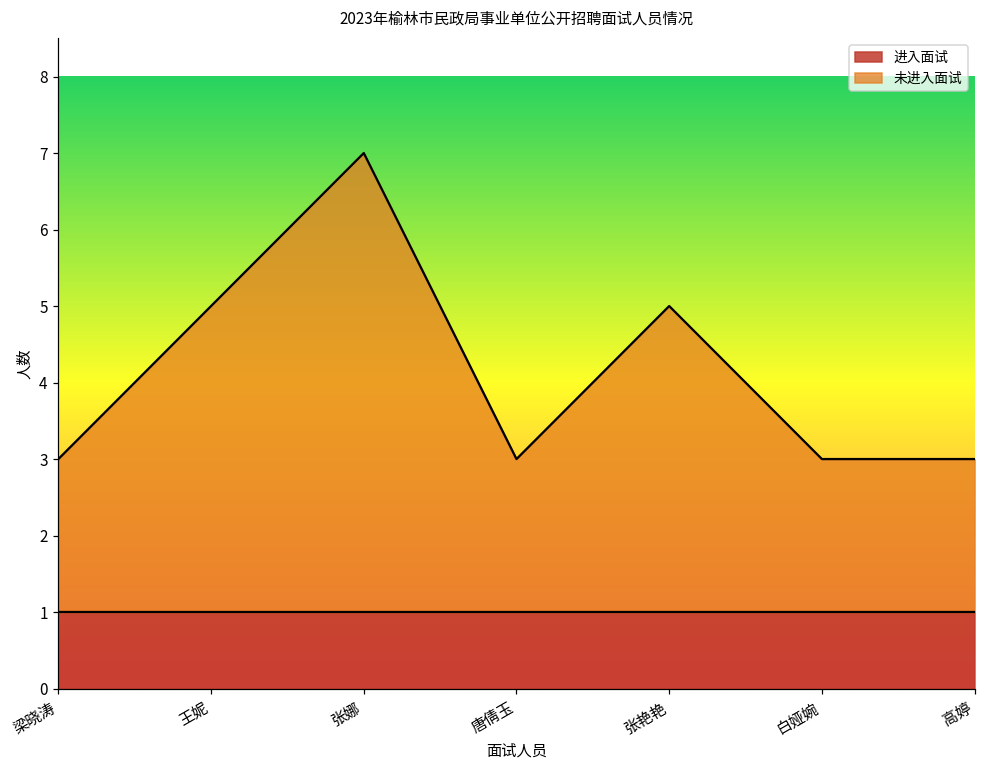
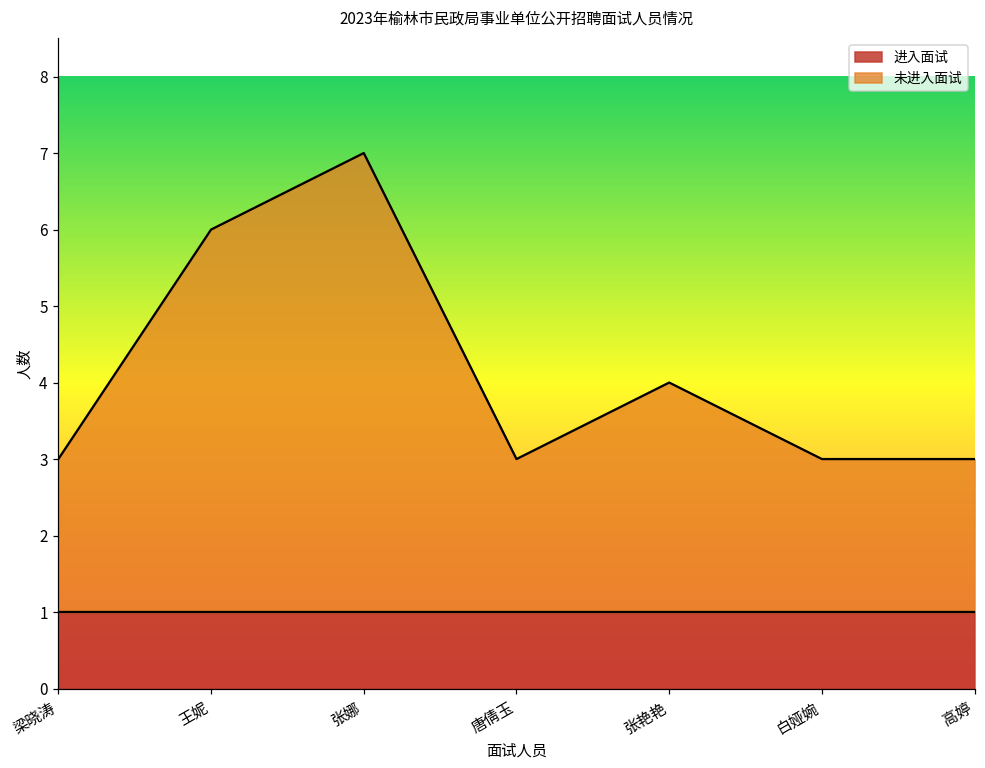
未进入面试, 王妮: 5.0 -> 6.0
未进入面试, 张艳艳: 5.0 -> 4.0
